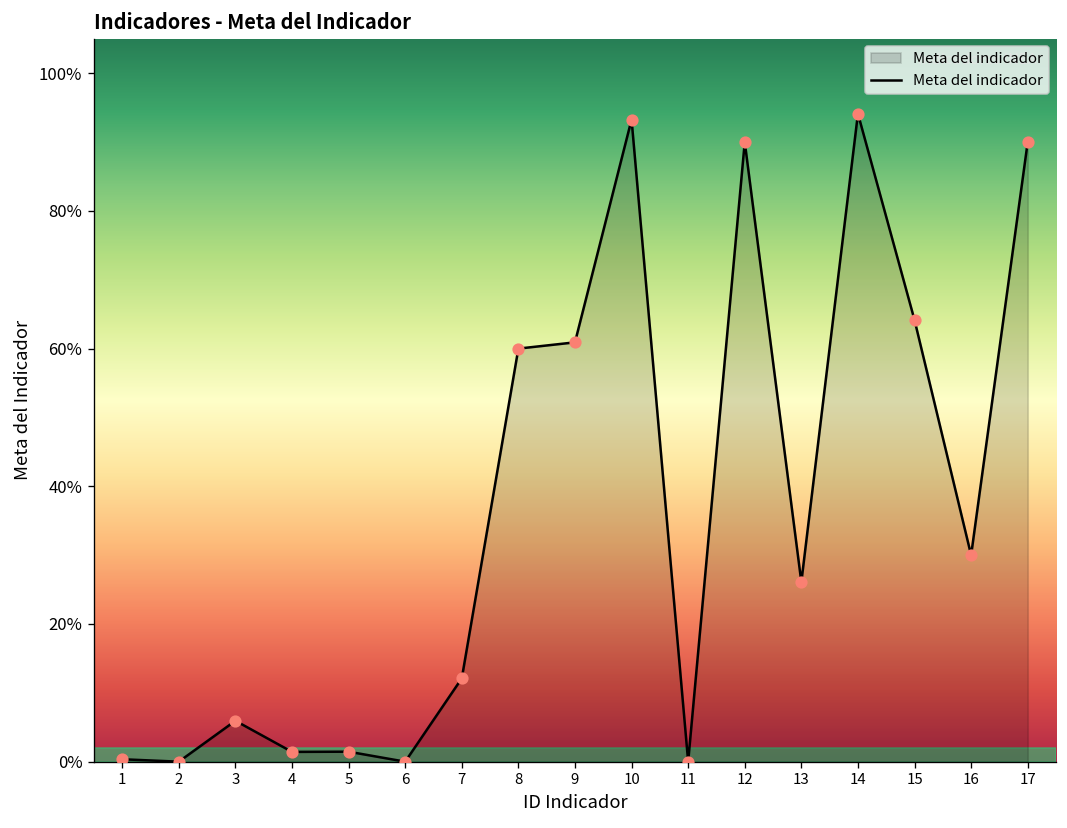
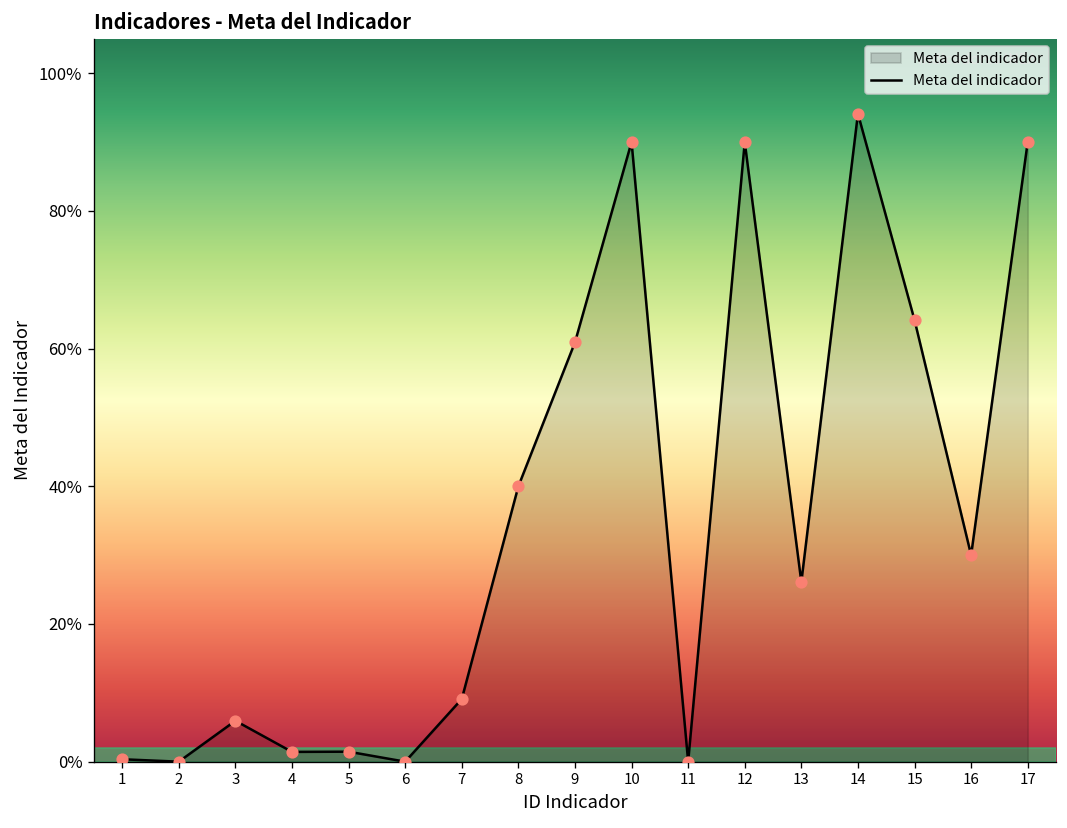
7: 12% -> 9%
8: 60% -> 40%
10: 93% -> 90%
